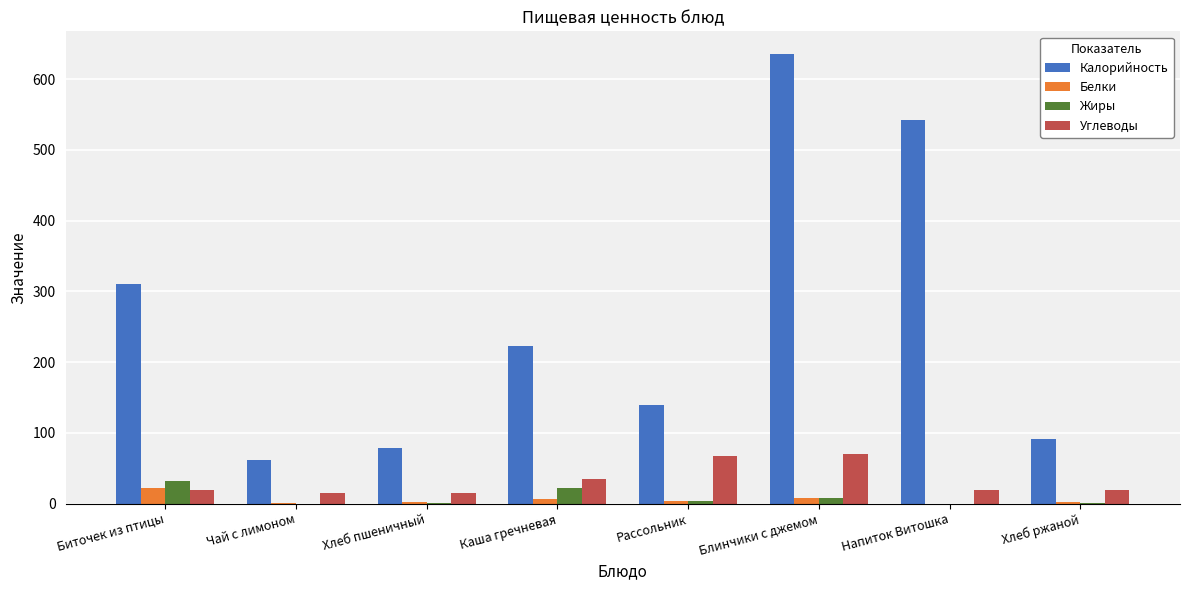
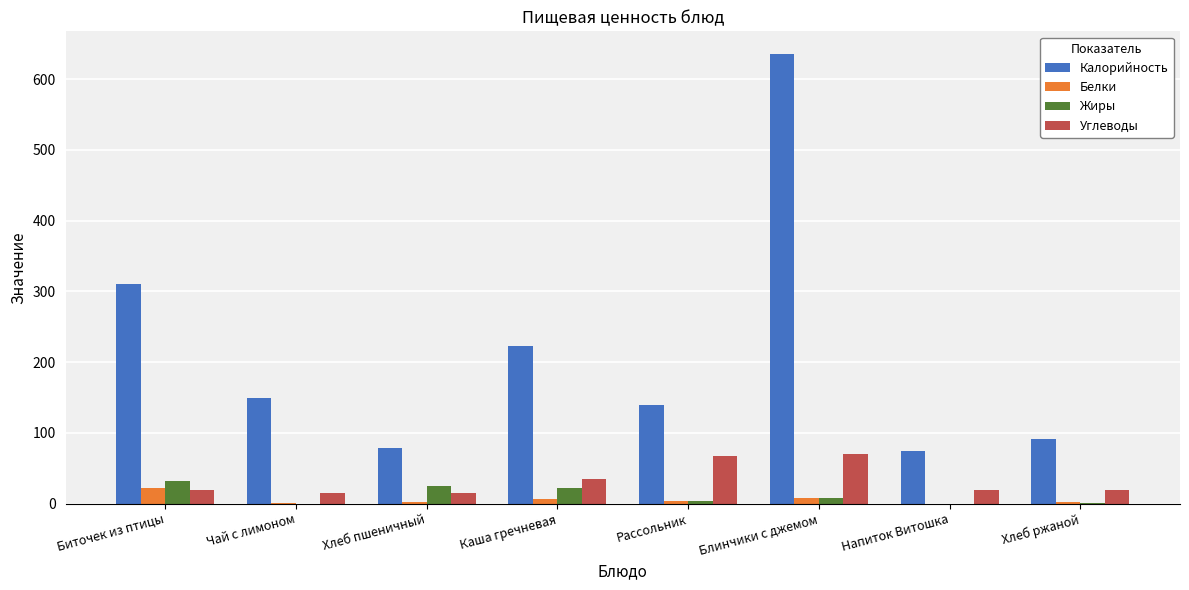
Калорийность, Чай с лимоном: 60 -> 150
Жиры, Хлеб пшеничный: 0 -> 30
Калорийность, Напиток Витошка: 540 -> 80
